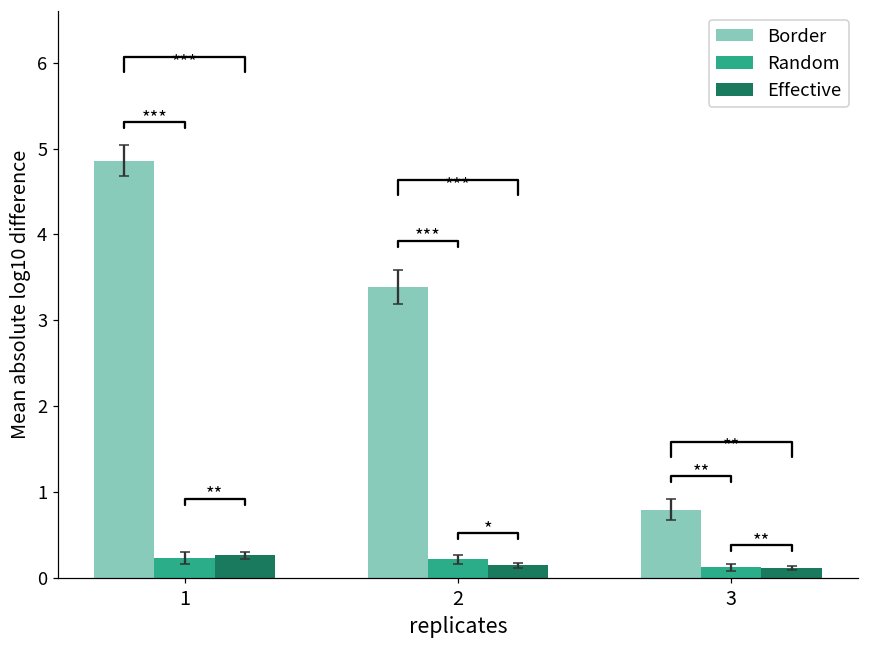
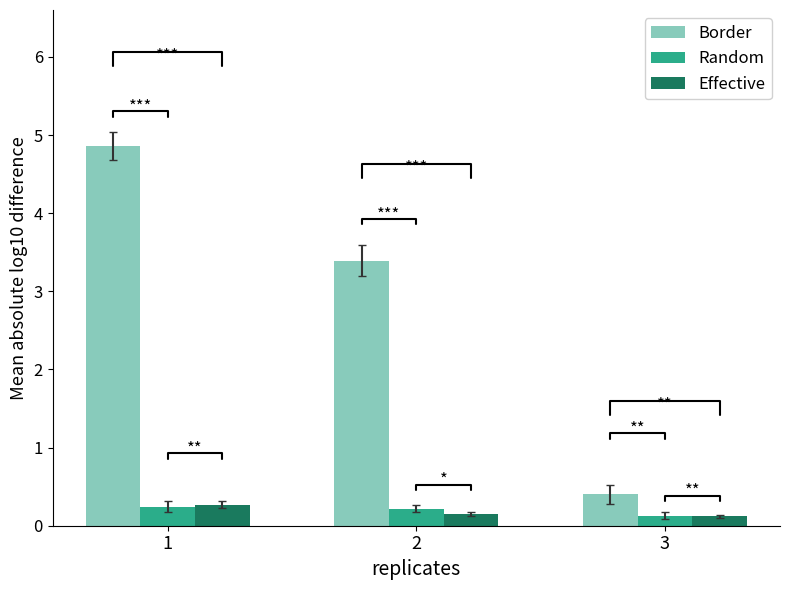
Border, 3: 0.8 -> 0.4
